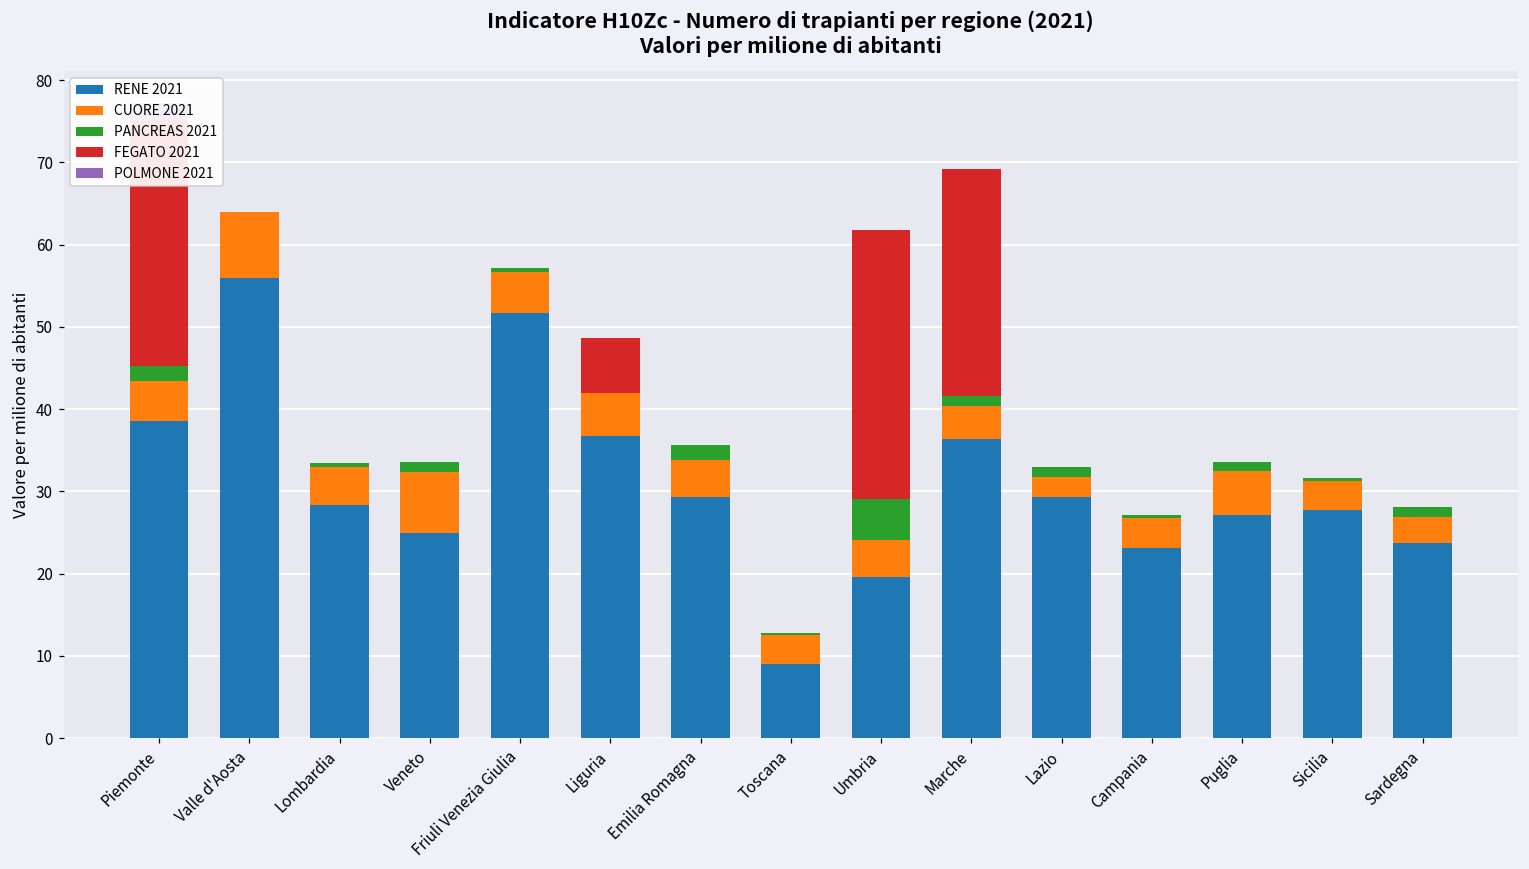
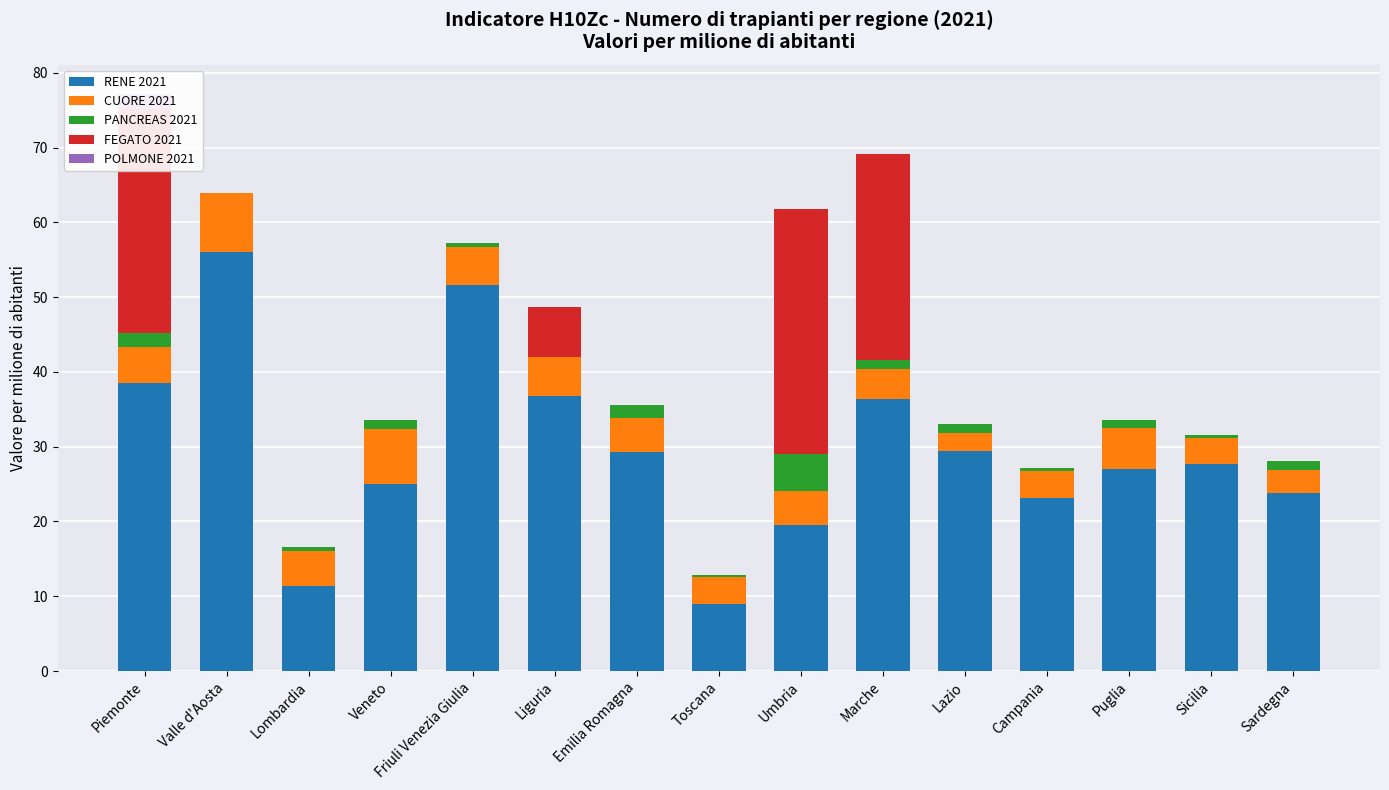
RENE 2021, Lombardia: 28 -> 11
